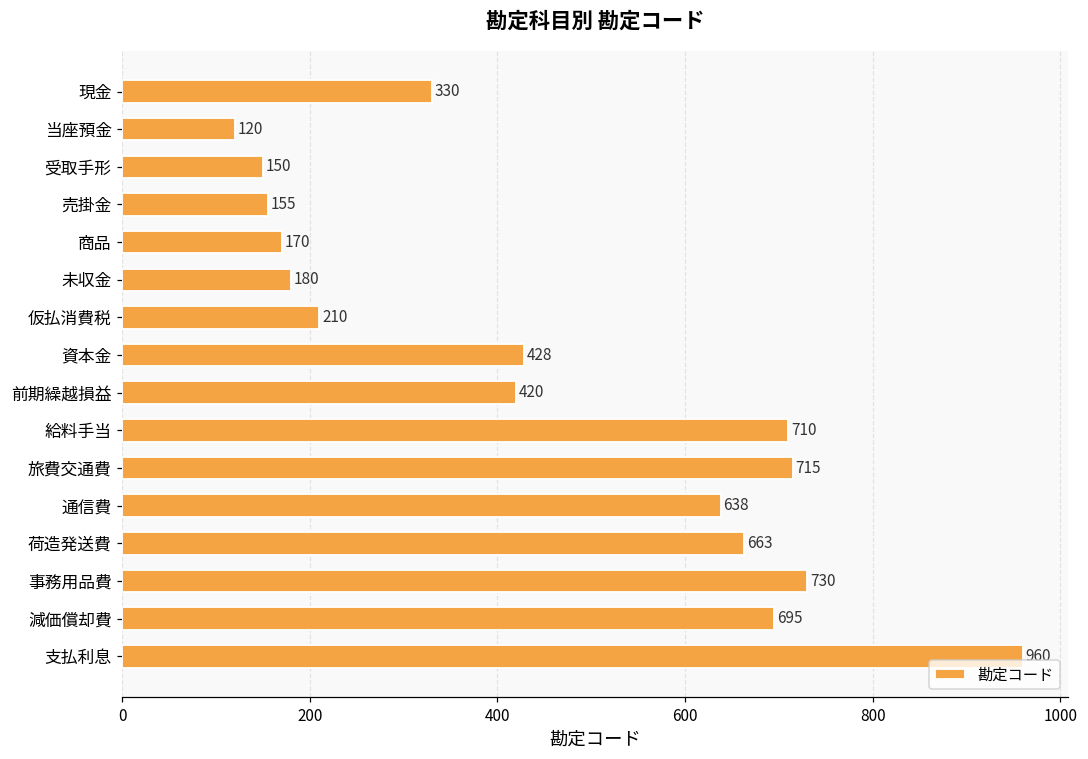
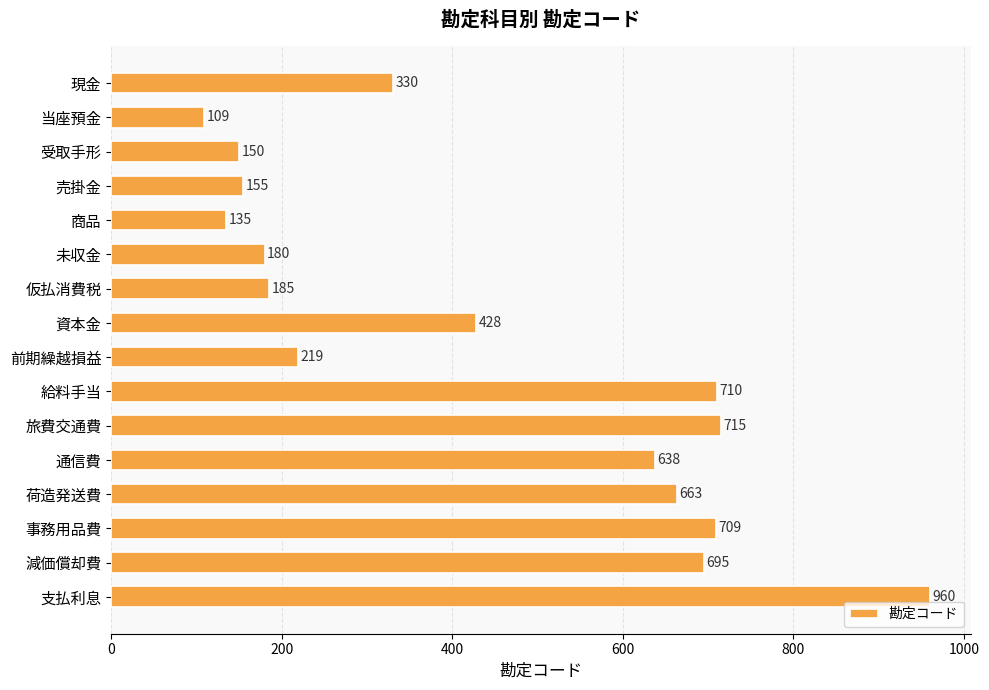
当座預金: 120 -> 109
商品: 170 -> 135
仮払消費税: 210 -> 185
前期繰越損益: 420 -> 219
事務用品費: 730 -> 709
